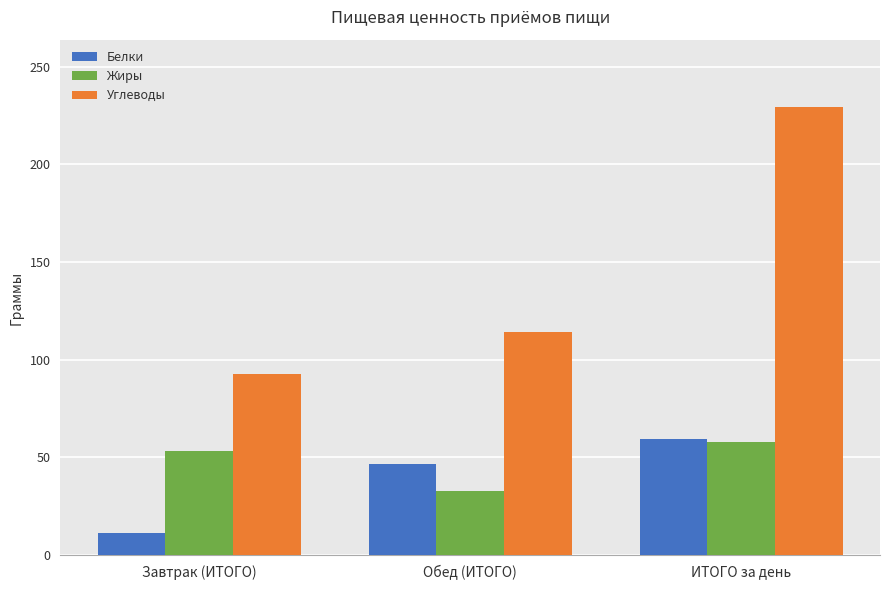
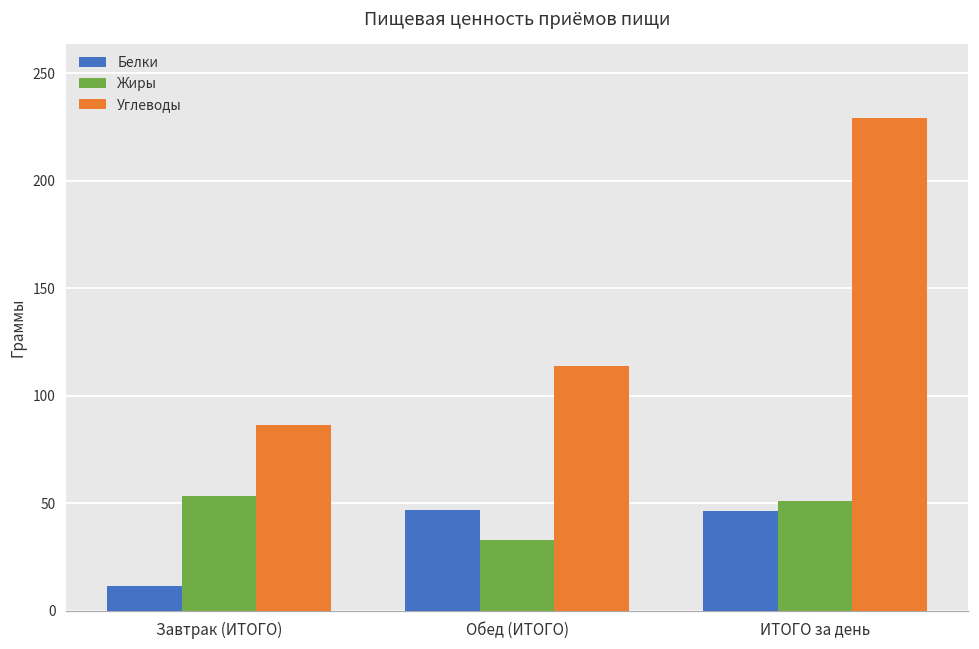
Углеводы, Завтрак (ИТОГО): 93 -> 86
Белки, ИТОГО за день: 60 -> 47
Жиры, ИТОГО за день: 58 -> 51
